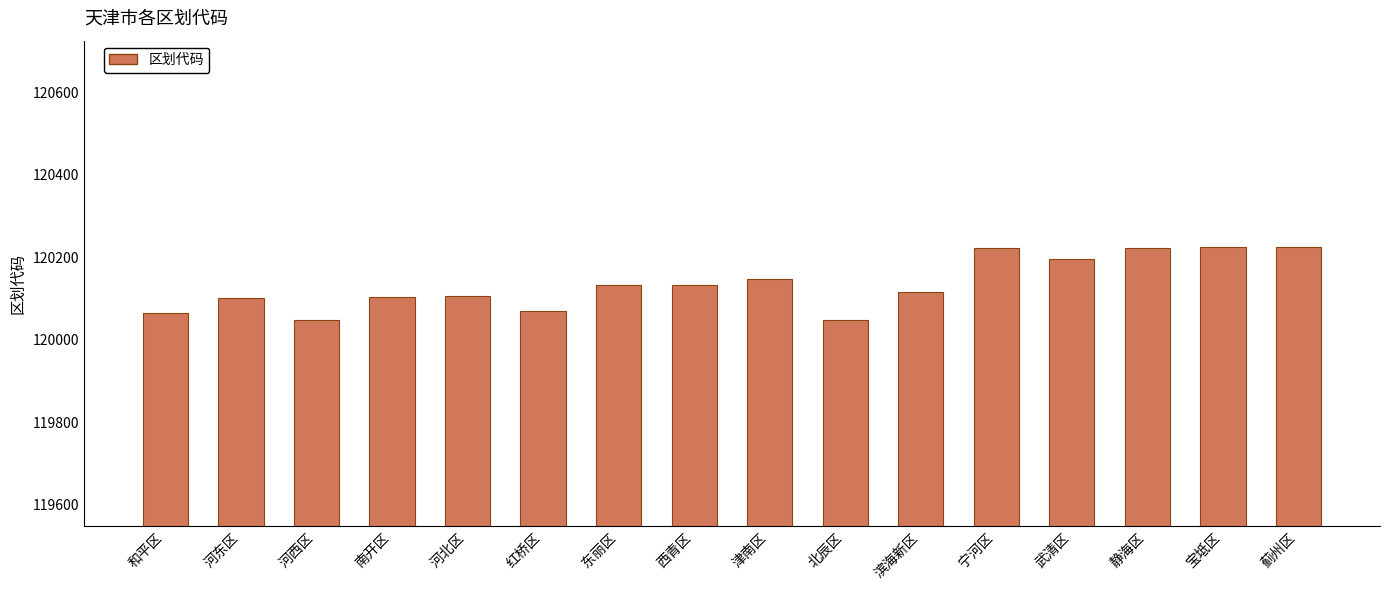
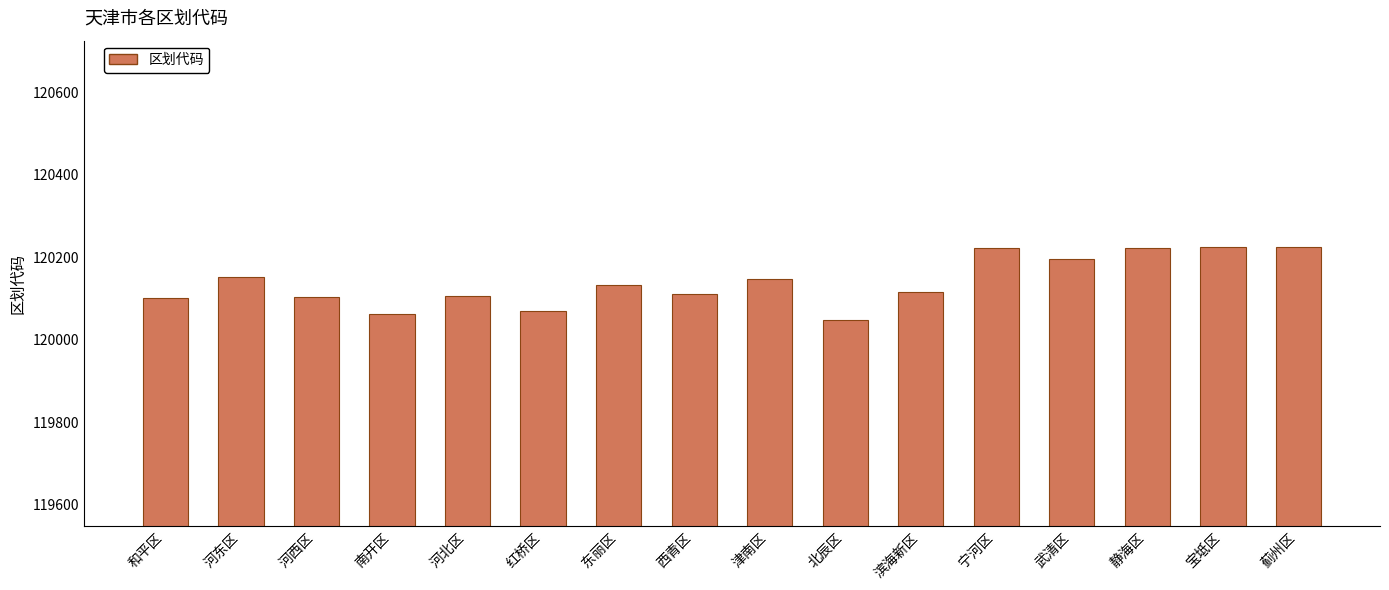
和平区: 120060 -> 120100
河东区: 120100 -> 120150
河西区: 120050 -> 120100
南开区: 120100 -> 120060
西青区: 120130 -> 120110
